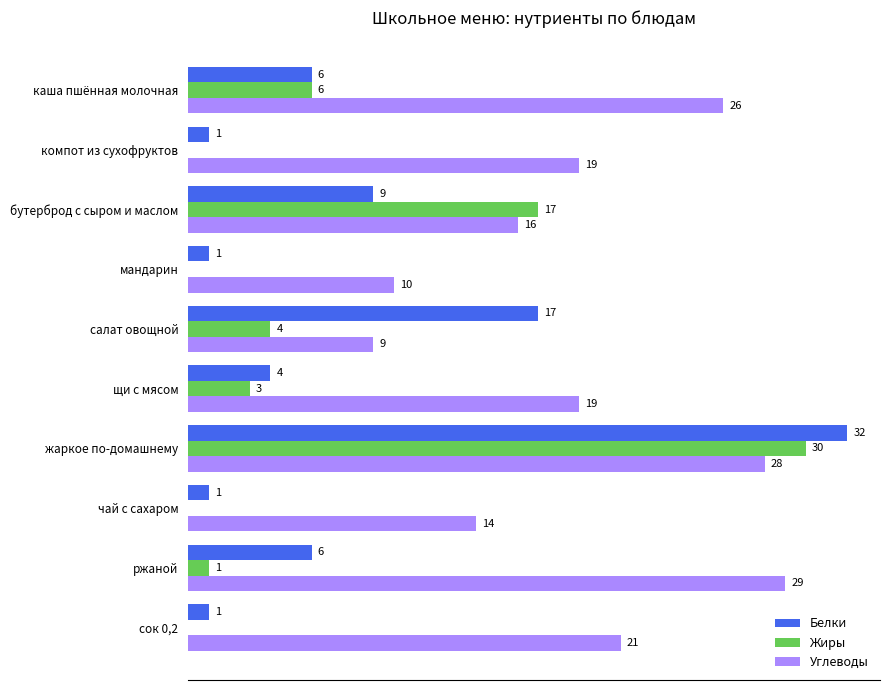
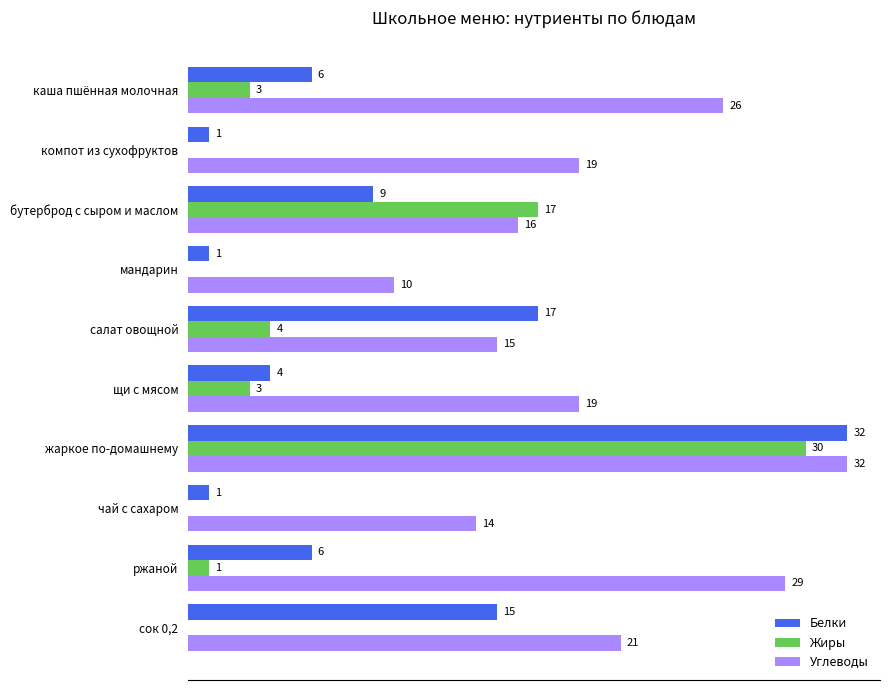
Жиры, каша пшённая молочная: 6 -> 3
Углеводы, салат овощной: 9 -> 15
Углеводы, жаркое по-домашнему: 28 -> 32
Белки, сок 0,2: 1 -> 15
